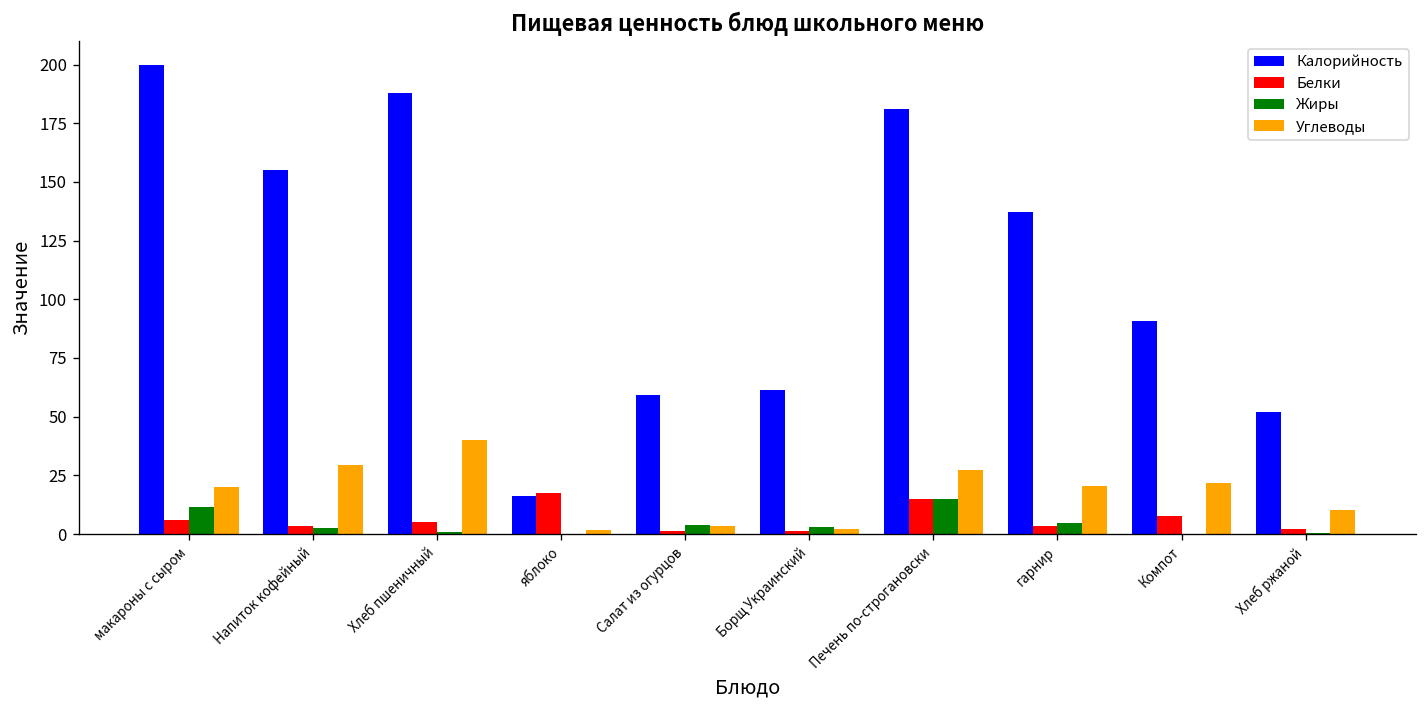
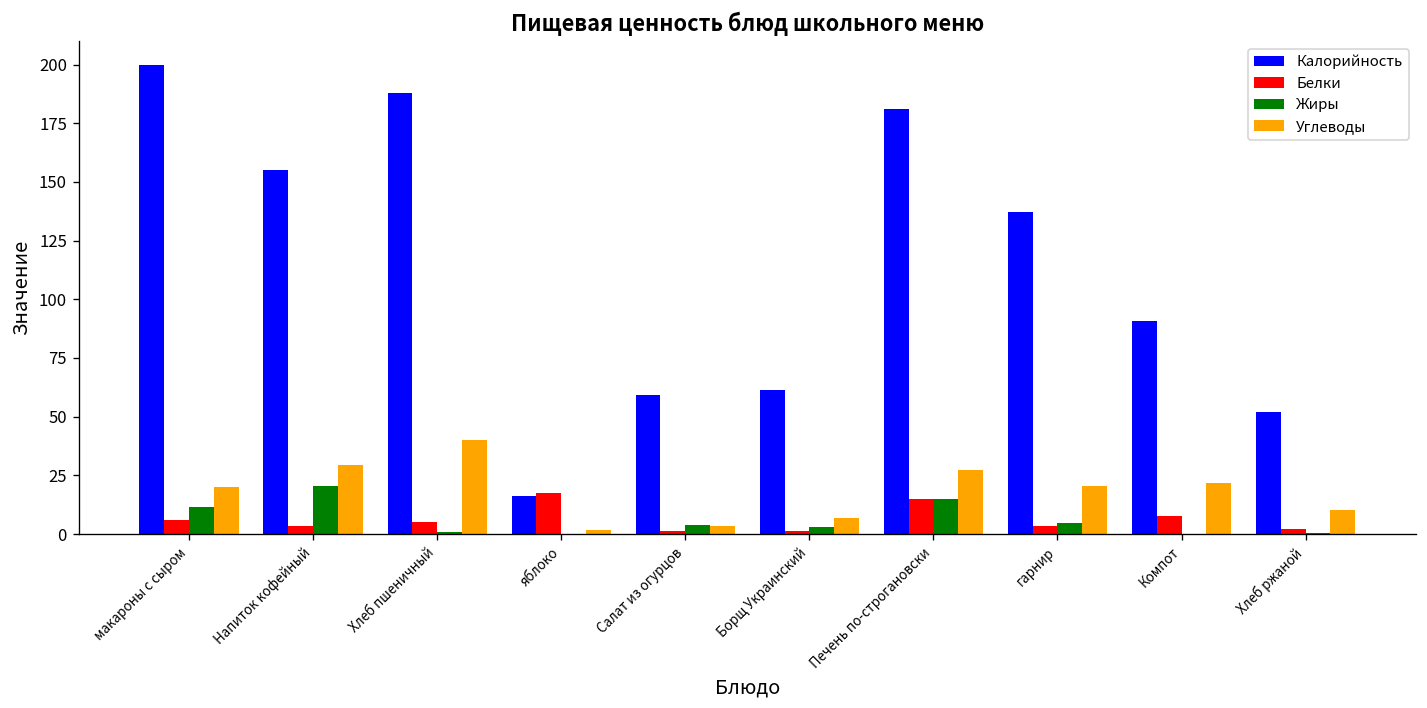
Жиры, Напиток кофейный: 3 -> 21
Углеводы, Борщ Украинский: 2 -> 7
